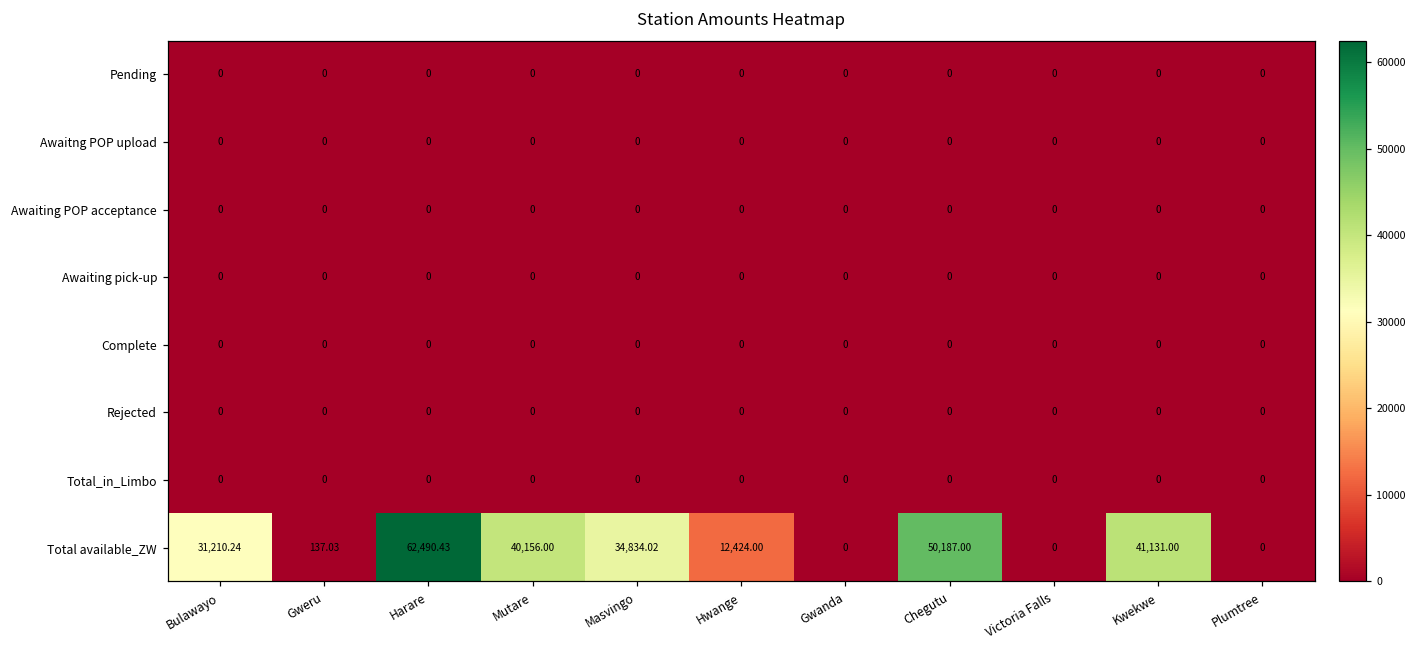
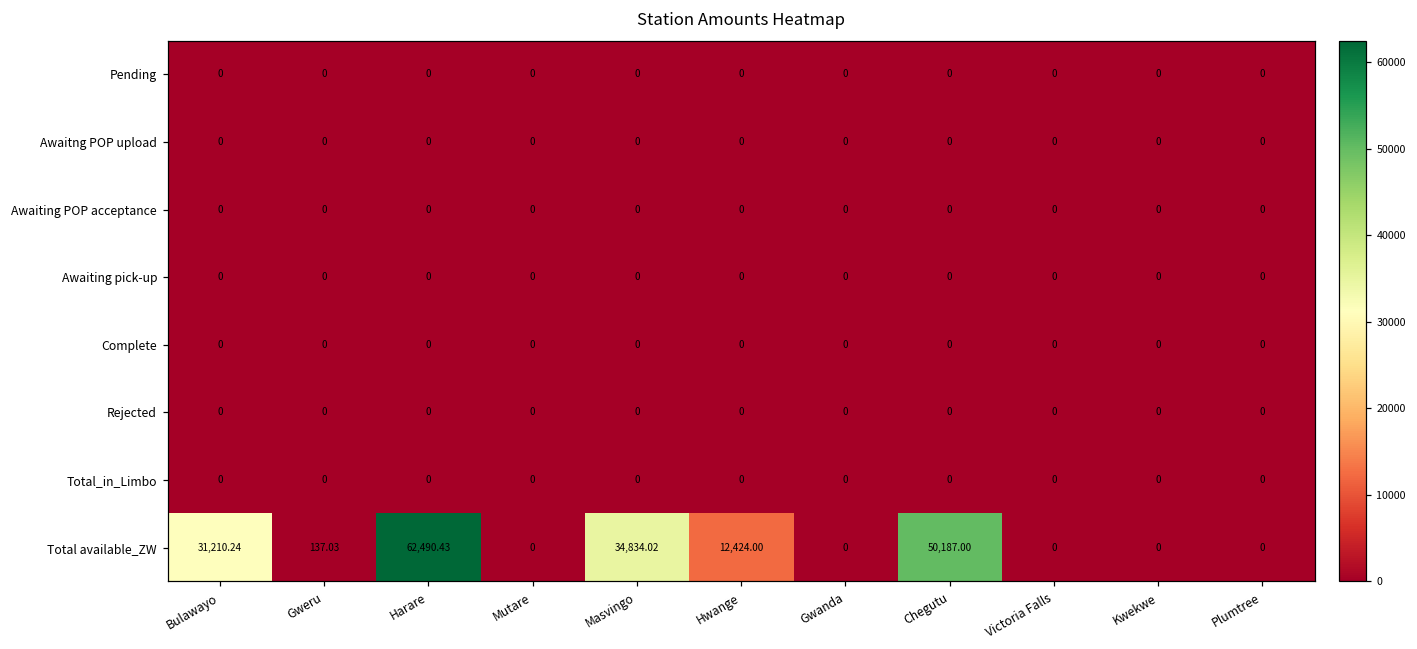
Total available_ZW, Mutare: 40,156.00 -> 0
Total available_ZW, Kwekwe: 41,131.00 -> 0
